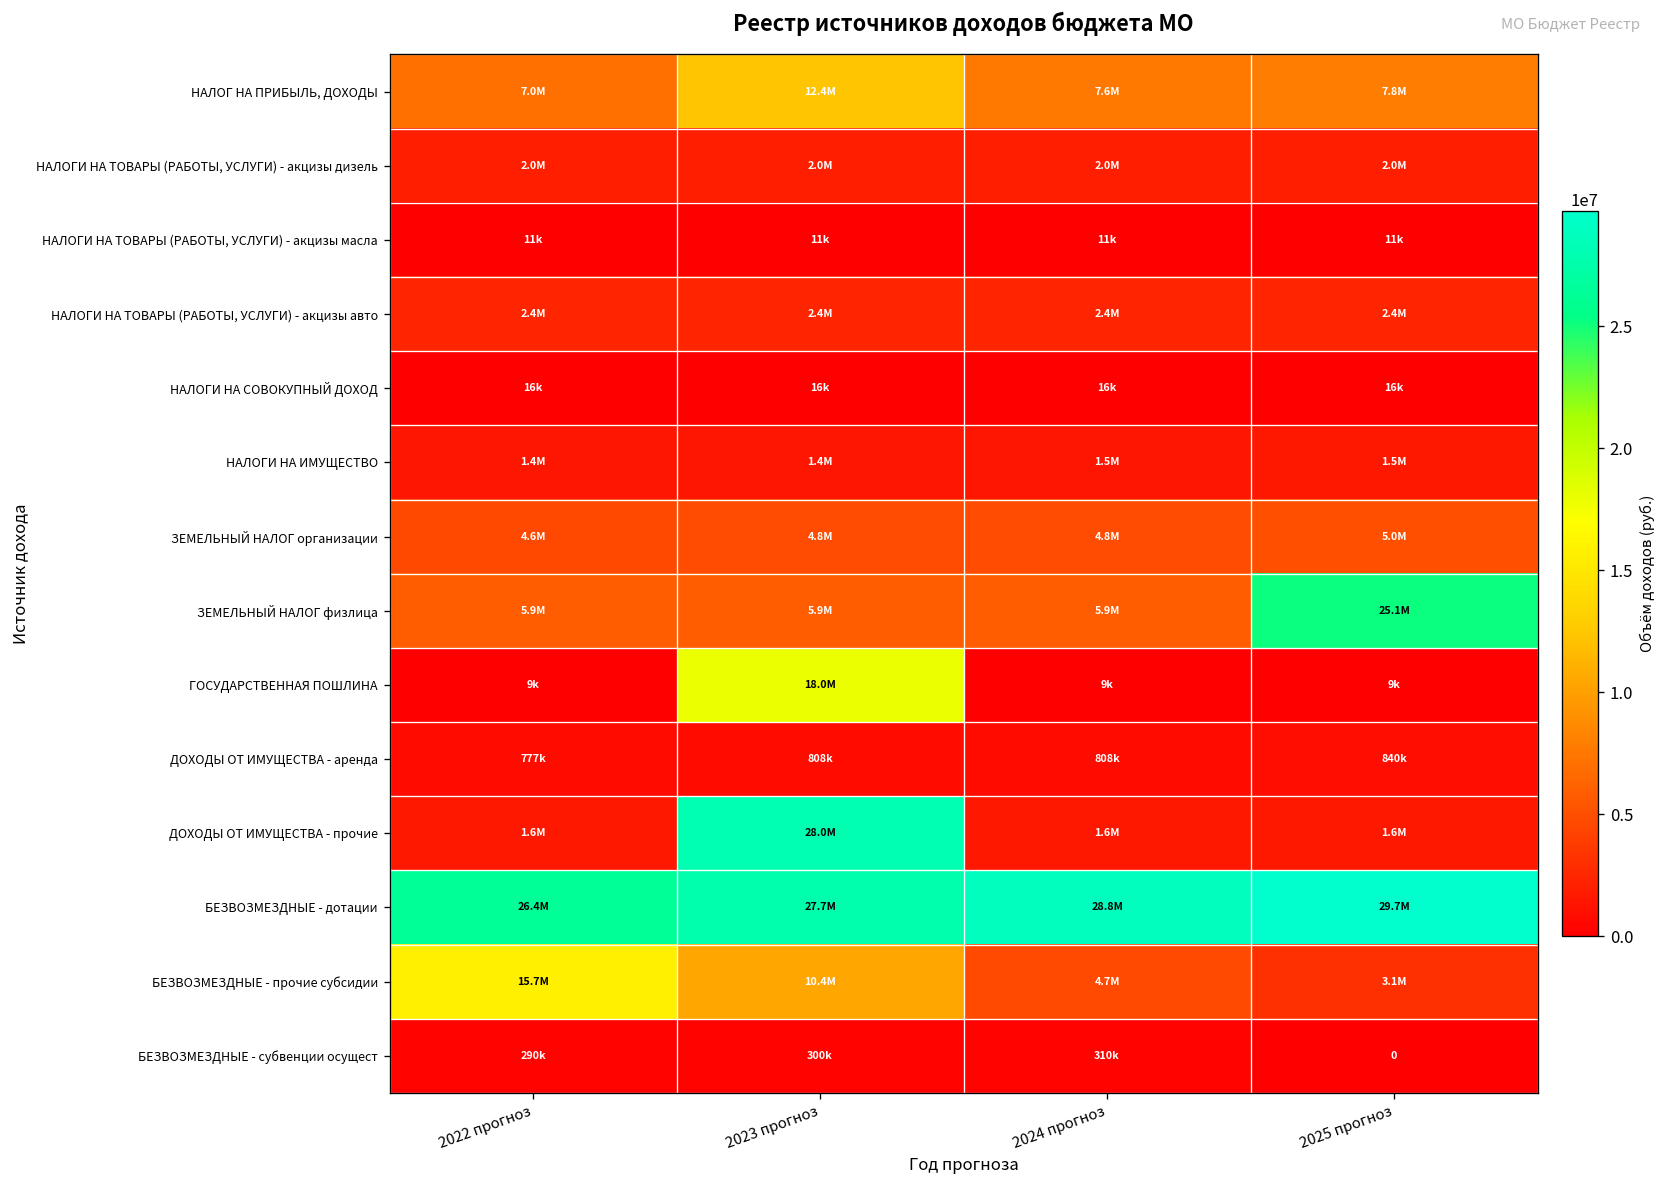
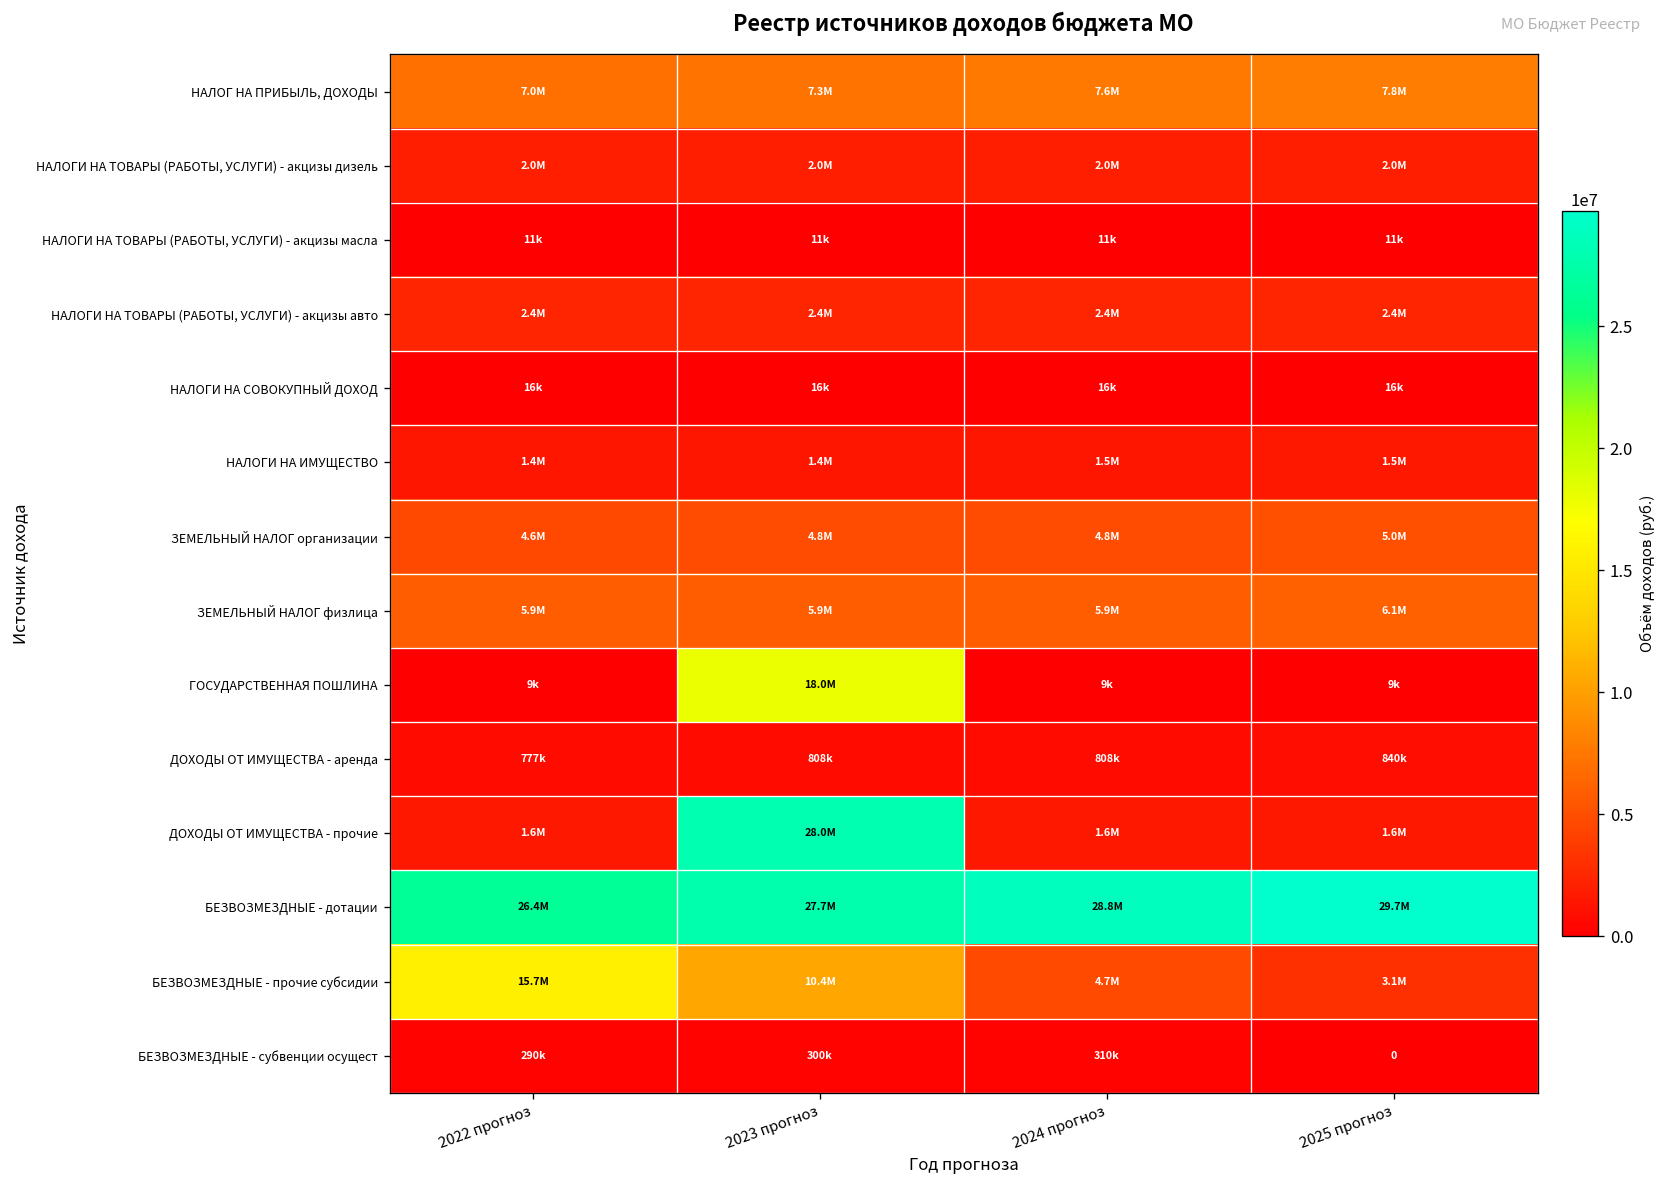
НАЛОГ НА ПРИБЫЛЬ, ДОХОДЫ, 2023 прогноз: 12.4M -> 7.3M
ЗЕМЕЛЬНЫЙ НАЛОГ физлица, 2025 прогноз: 25.1M -> 6.1M
